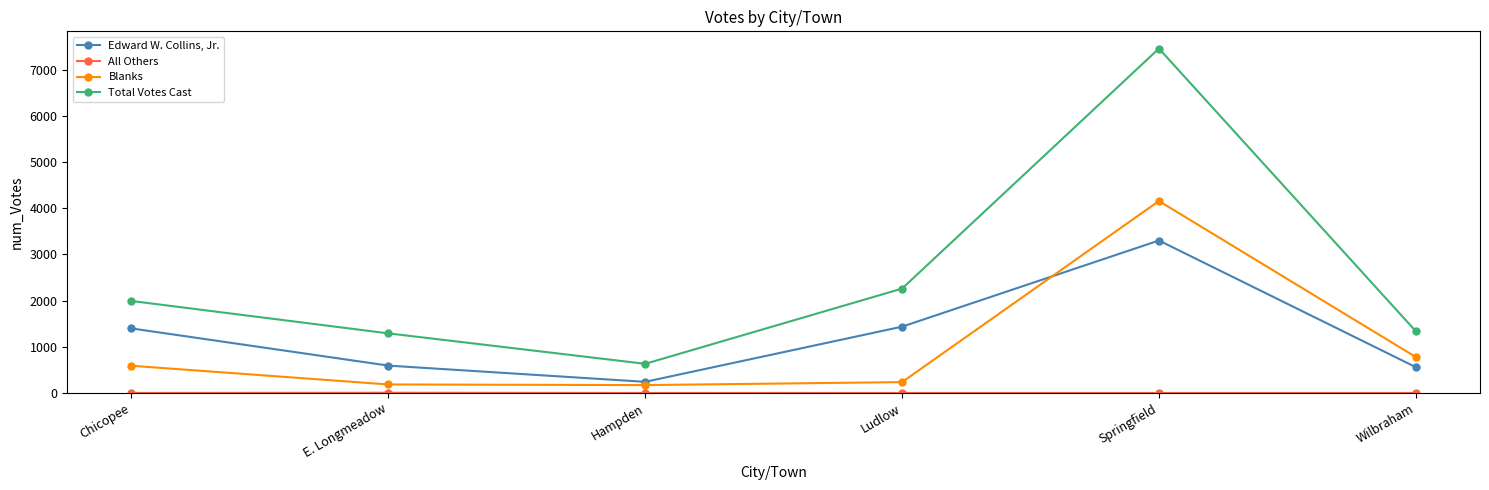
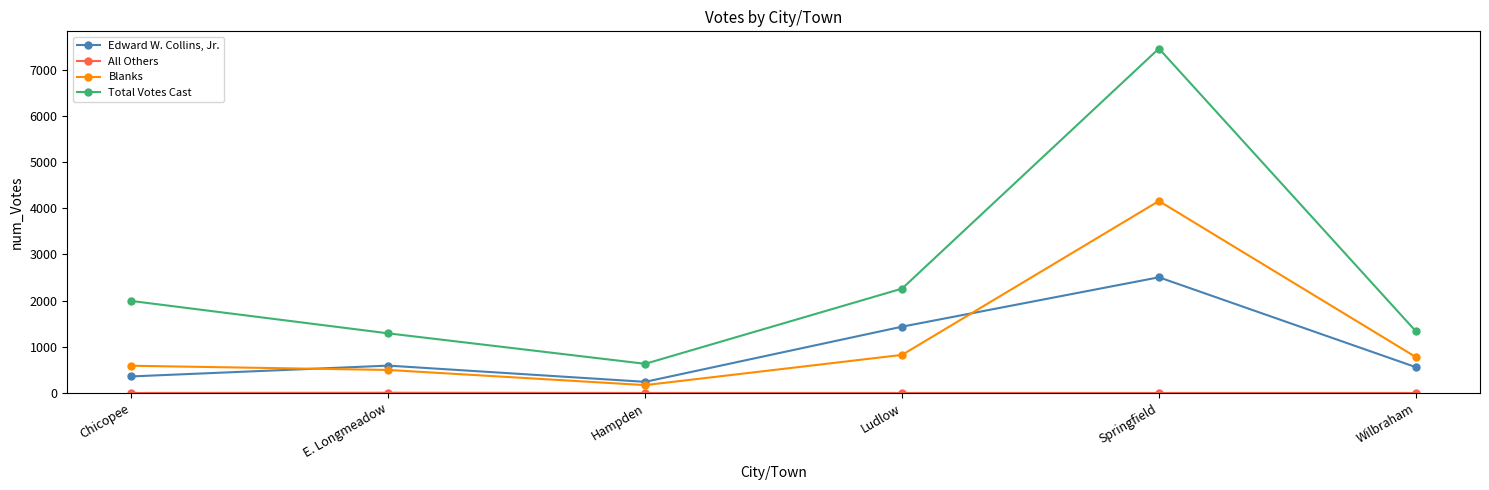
Edward W. Collins, Jr., Chicopee: 1400 -> 400
Blanks, E. Longmeadow: 200 -> 500
Blanks, Ludlow: 200 -> 800
Edward W. Collins, Jr., Springfield: 3300 -> 2500
